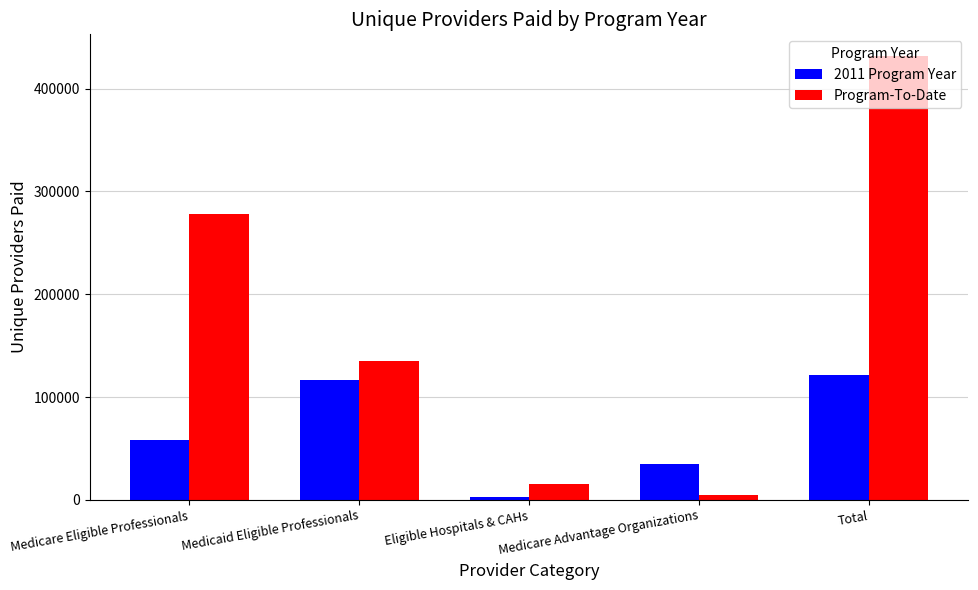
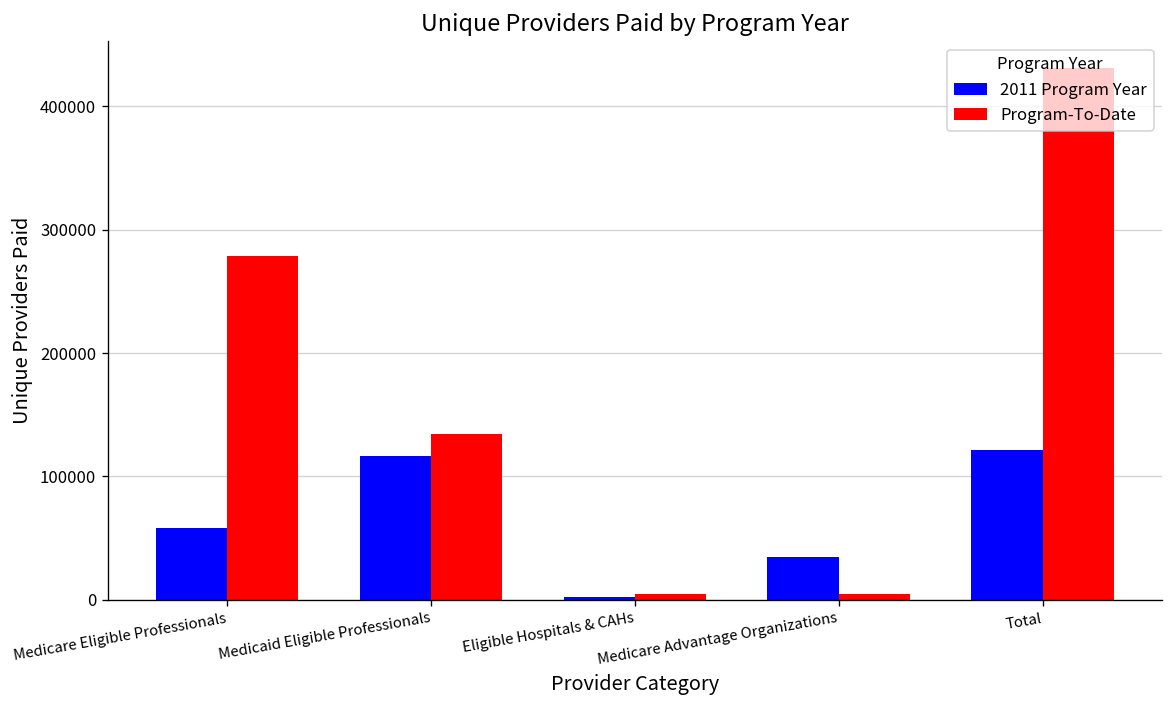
Program-To-Date, Eligible Hospitals & CAHs: 15000 -> 5000
